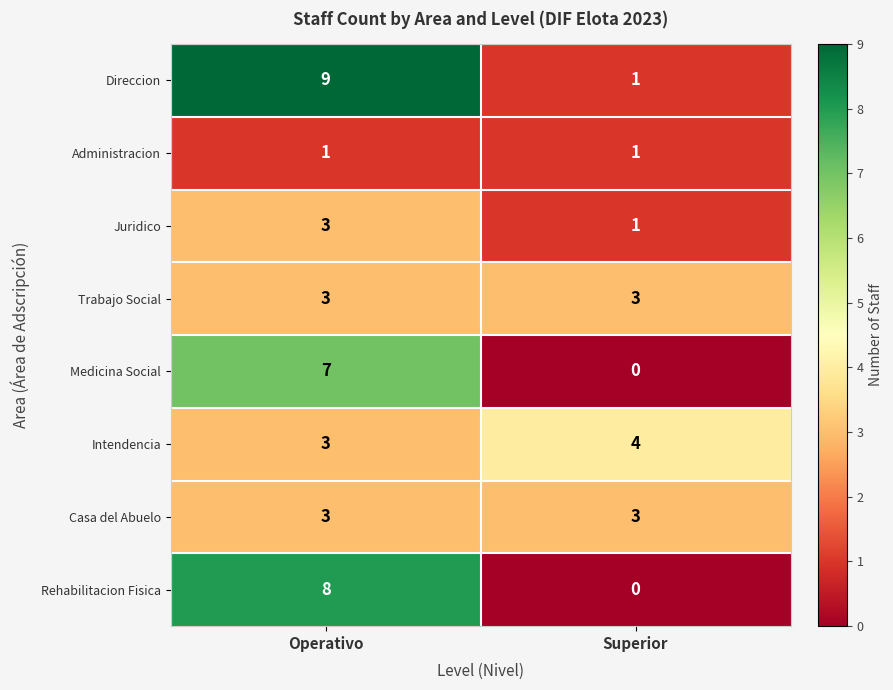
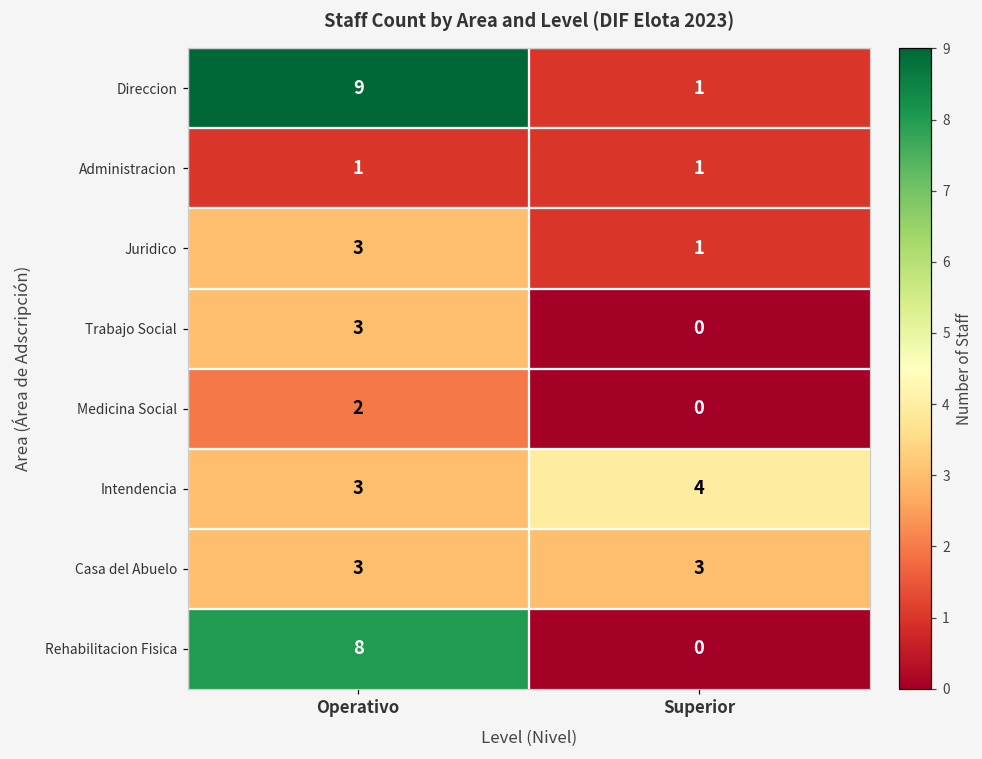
Trabajo Social, Superior: 3 -> 0
Medicina Social, Operativo: 7 -> 2
